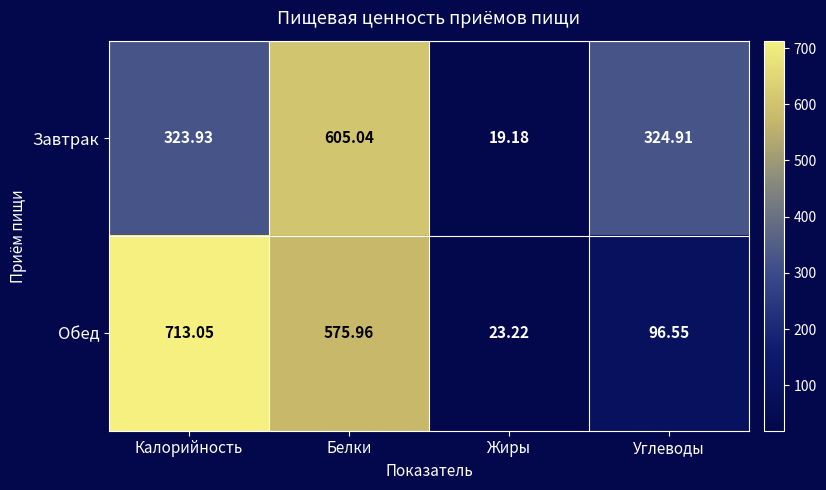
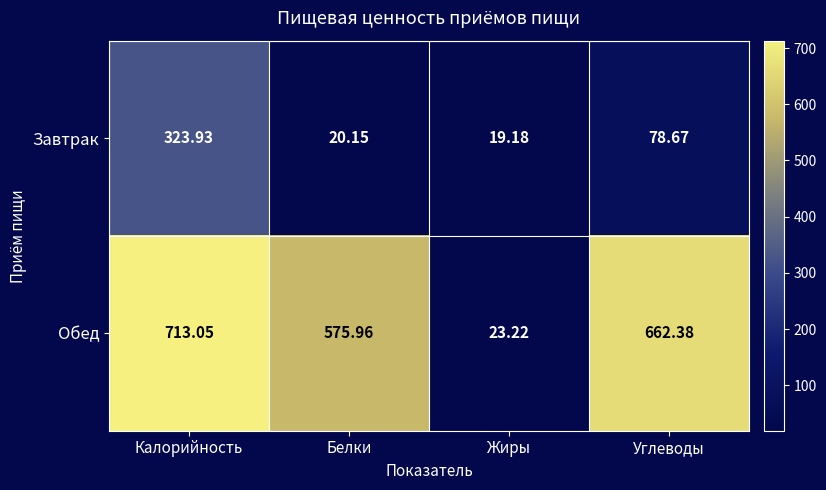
Завтрак, Белки: 605.04 -> 20.15
Завтрак, Углеводы: 324.91 -> 78.67
Обед, Углеводы: 96.55 -> 662.38
